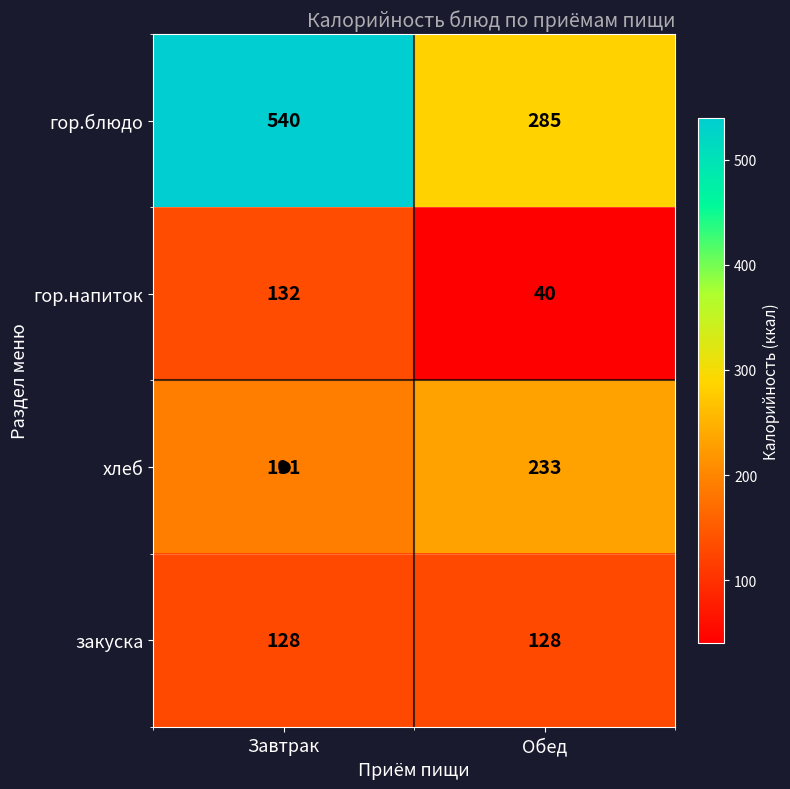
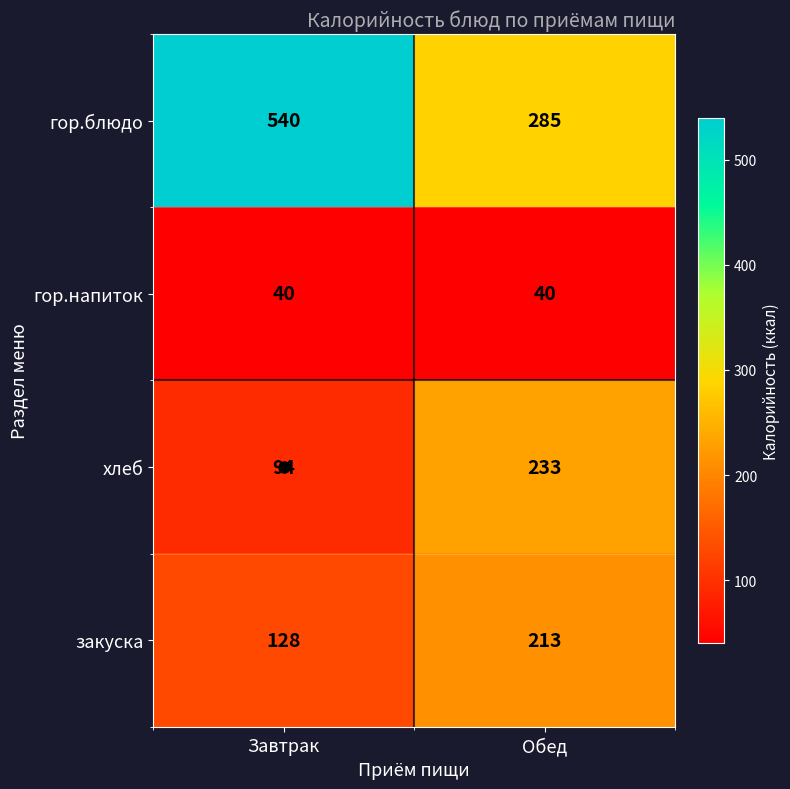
гор.напиток, Завтрак: 132 -> 40
хлеб, Завтрак: 191 -> 94
закуска, Обед: 128 -> 213
